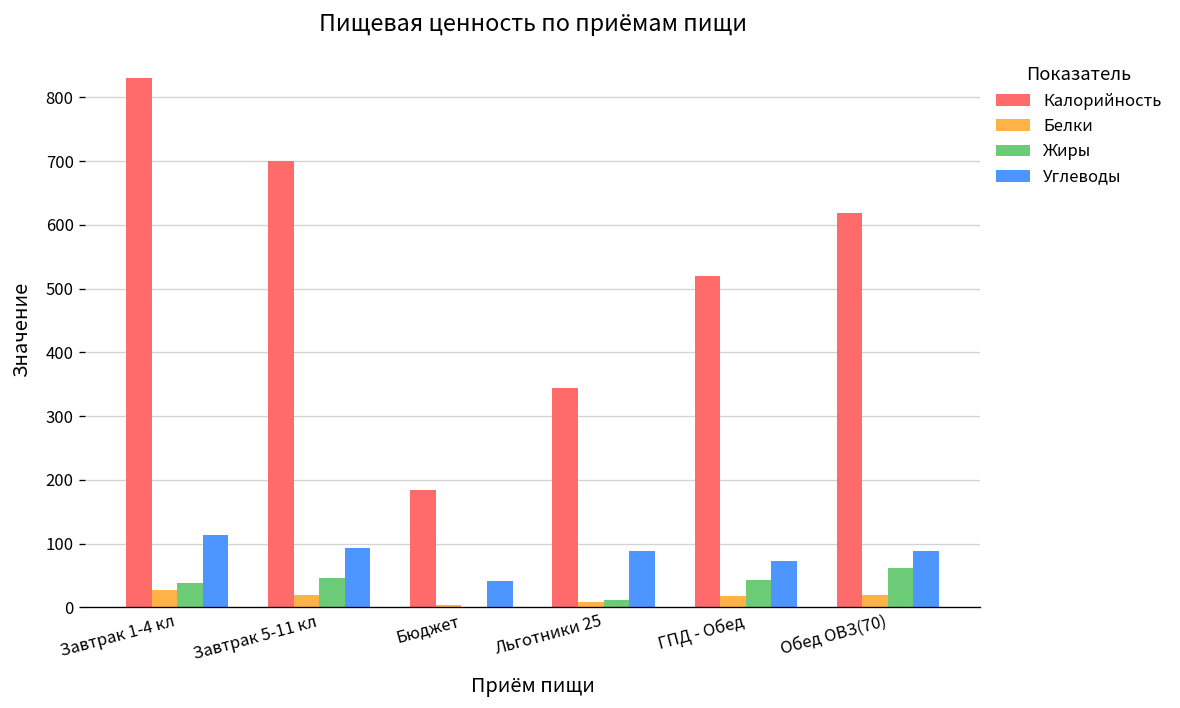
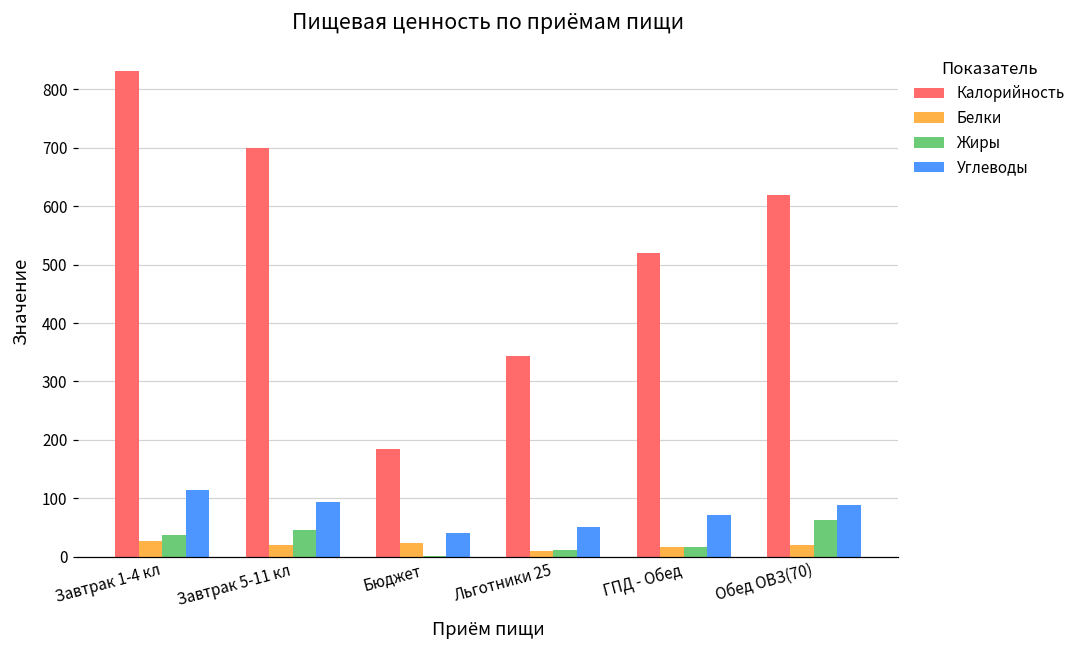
Белки, Бюджет: 0 -> 20
Углеводы, Льготники 25: 90 -> 50
Жиры, ГПД - Обед: 40 -> 20
